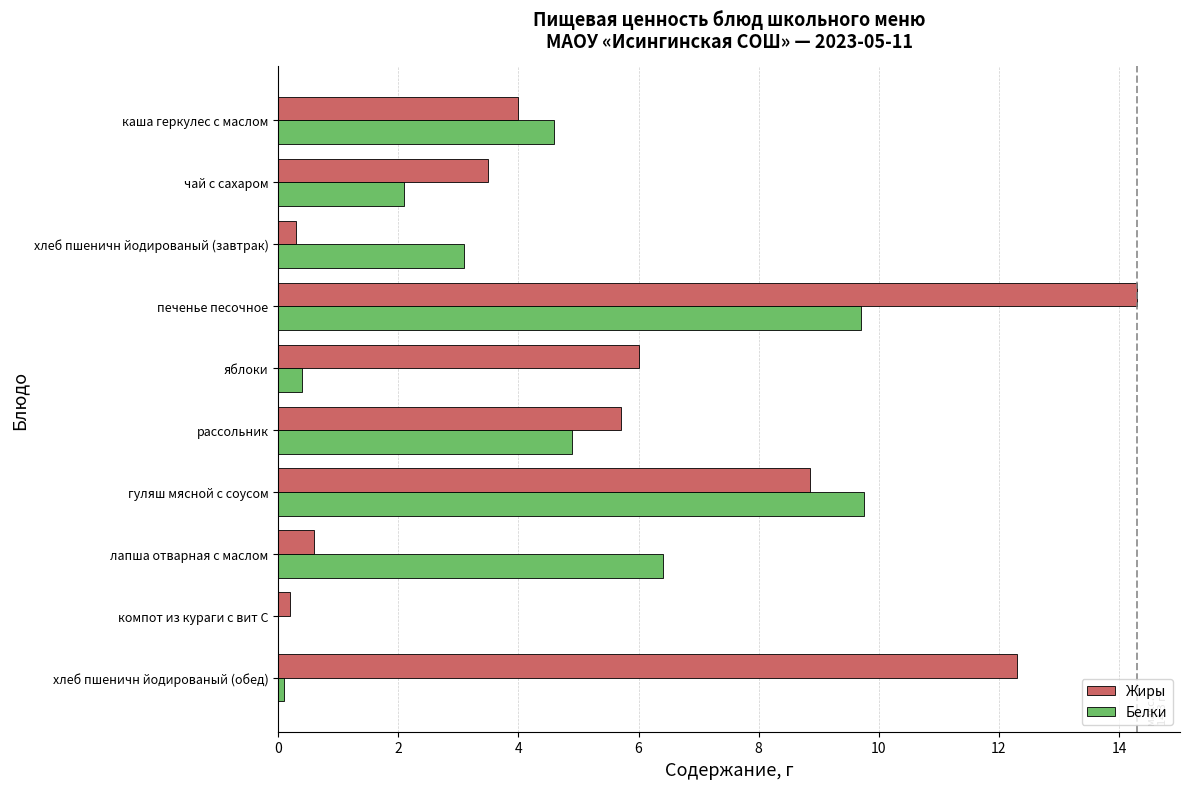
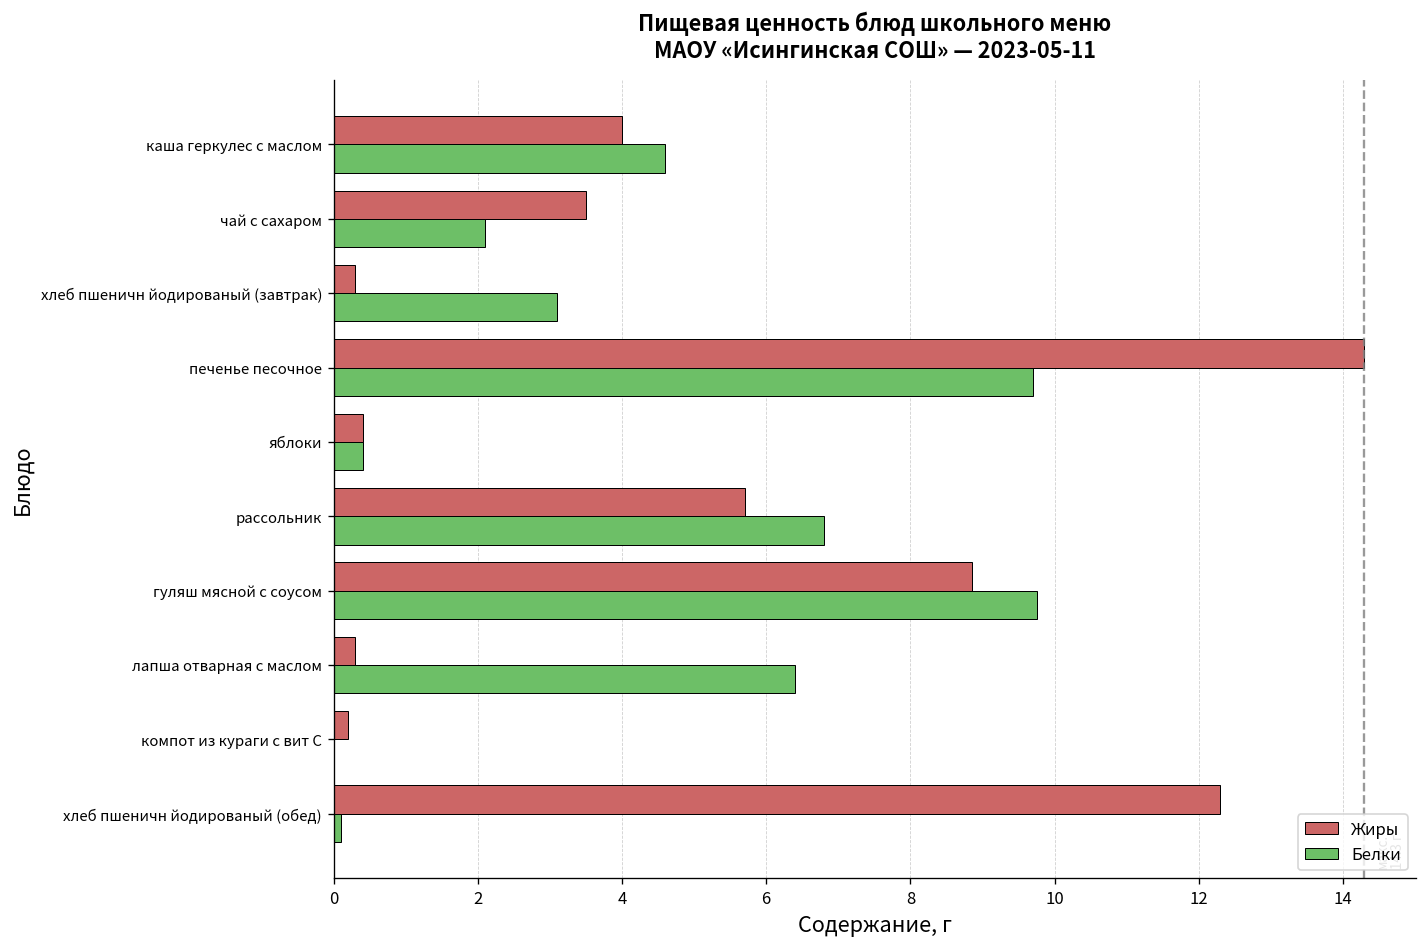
Жиры, яблоки: 6.0 -> 0.4
Белки, рассольник: 4.9 -> 6.8
Жиры, лапша отварная с маслом: 0.6 -> 0.3
